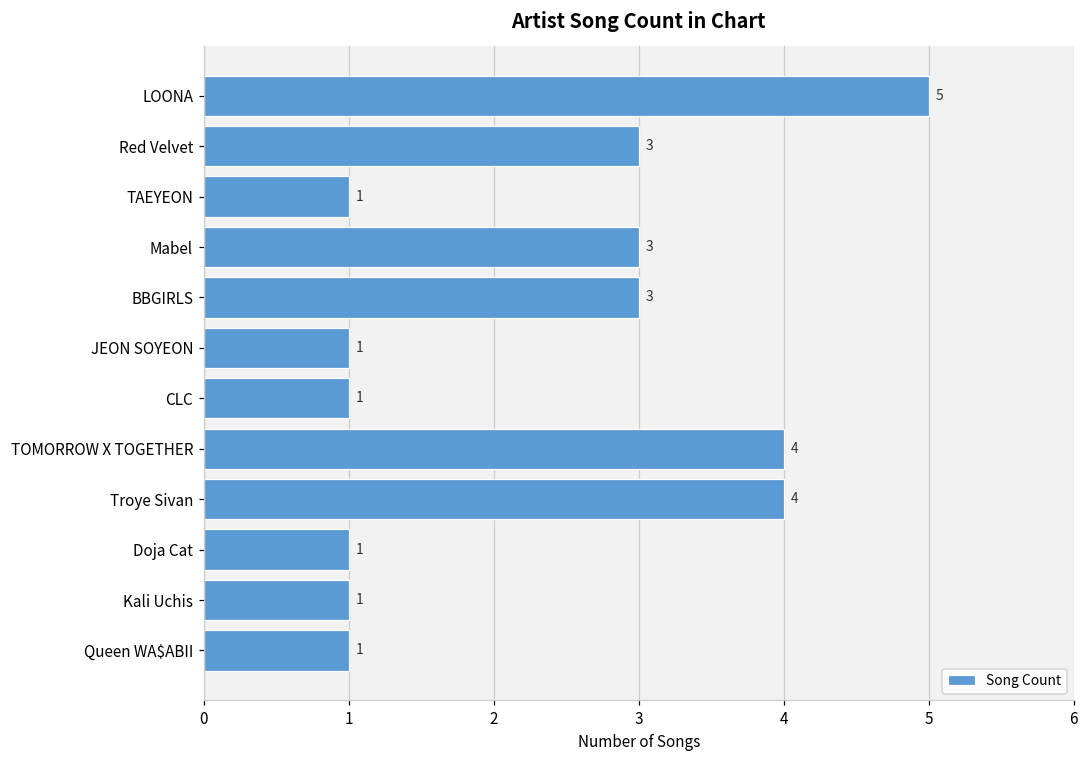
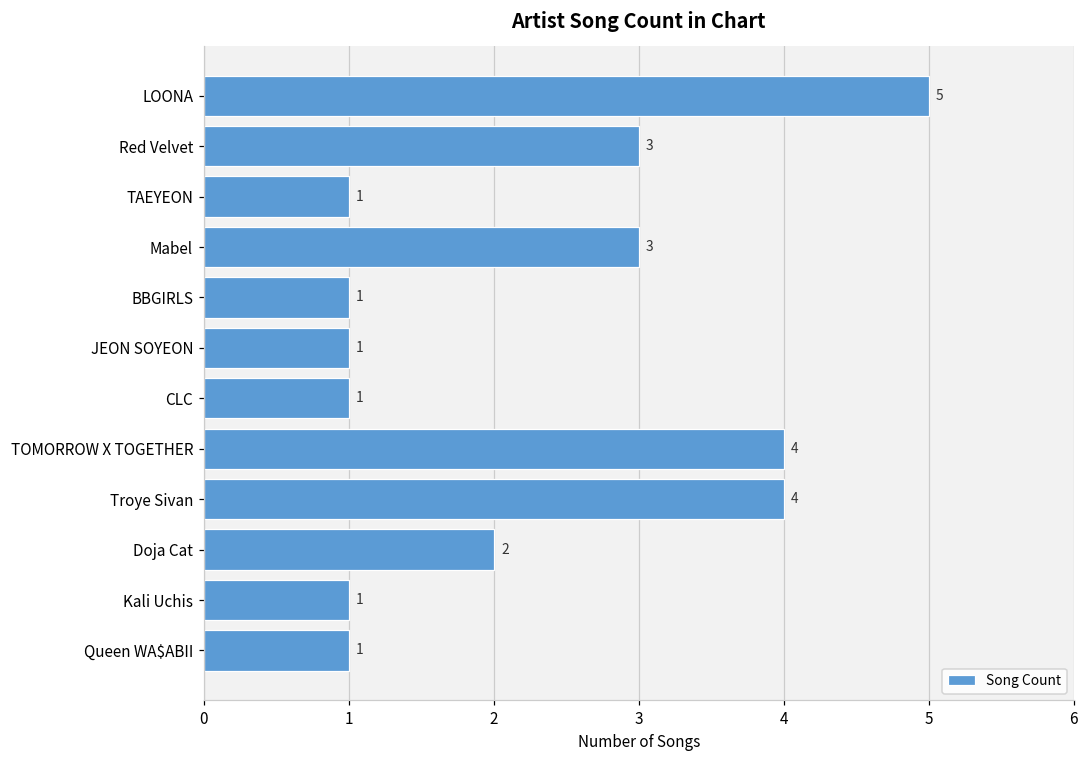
BBGIRLS: 3 -> 1
Doja Cat: 1 -> 2
